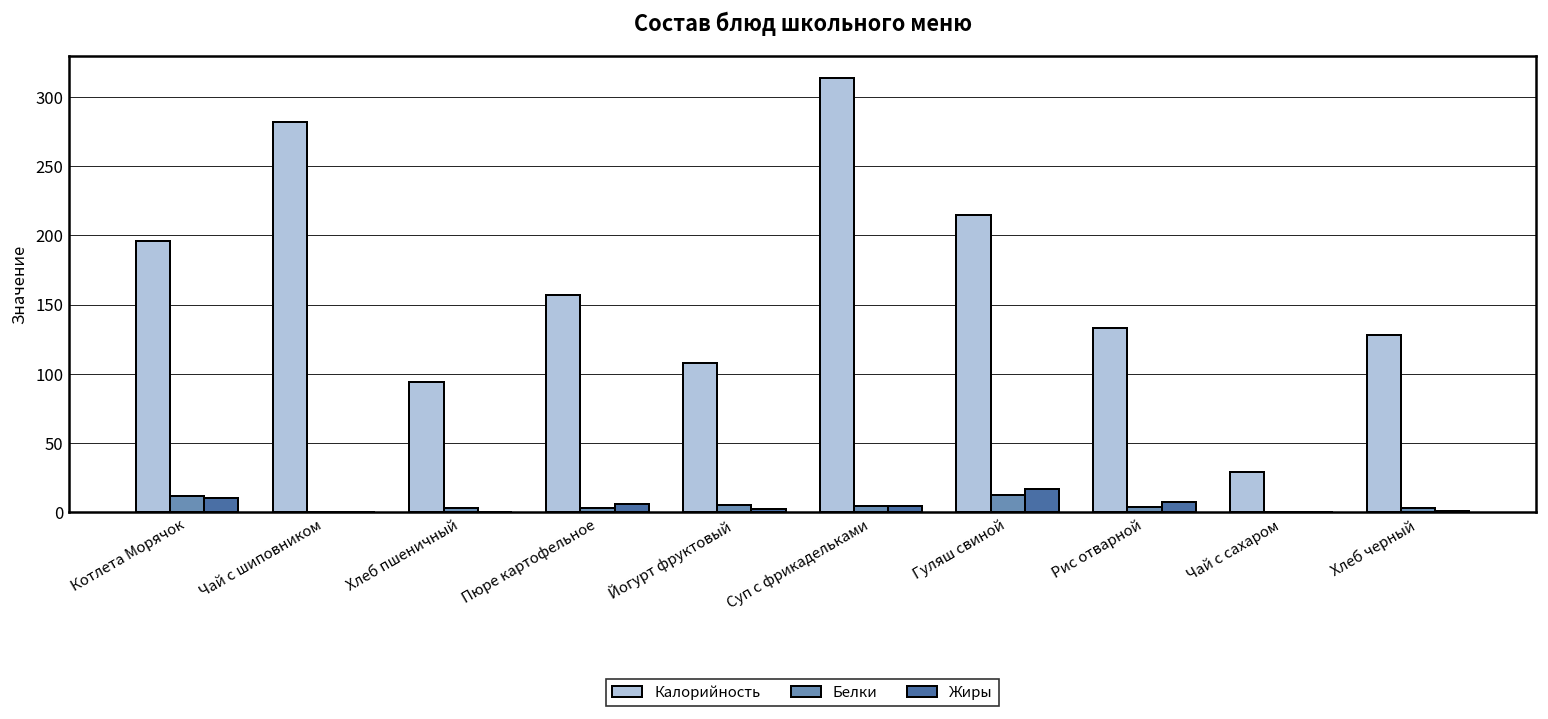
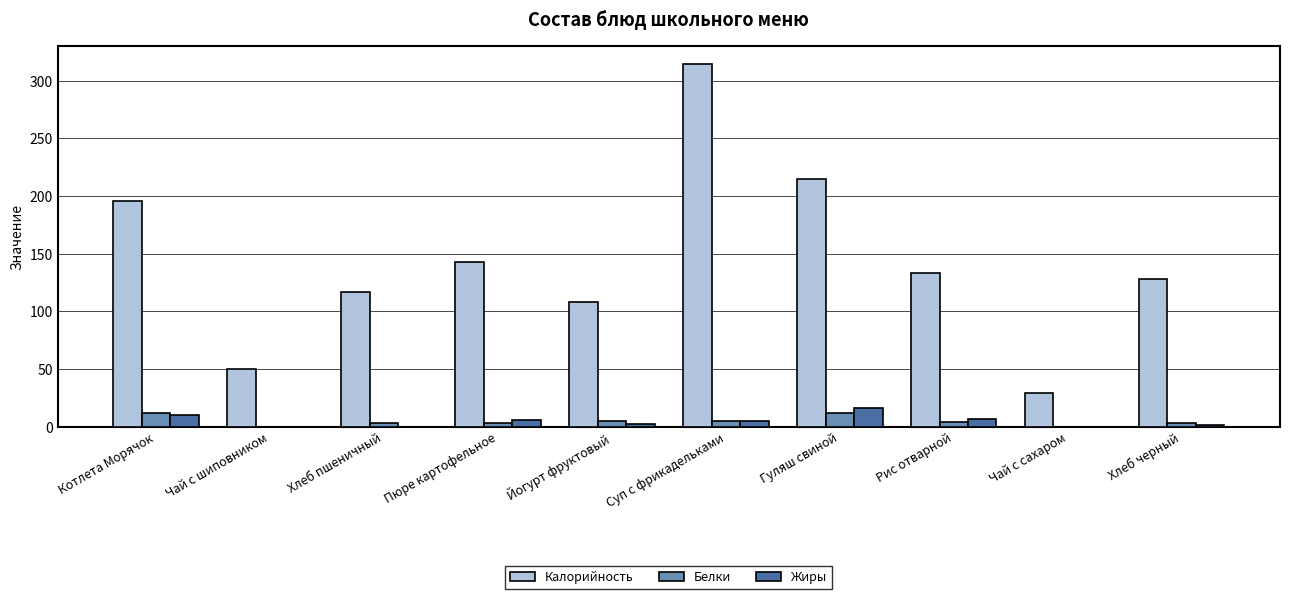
Калорийность, Чай с шиповником: 282 -> 50
Калорийность, Хлеб пшеничный: 94 -> 117
Калорийность, Пюре картофельное: 157 -> 143
